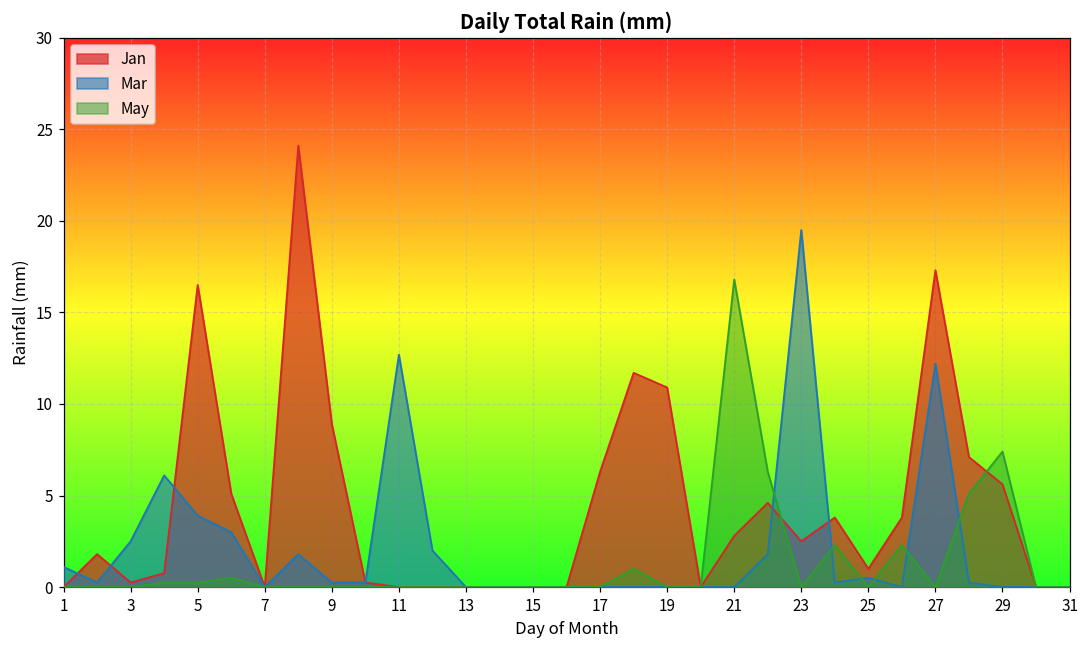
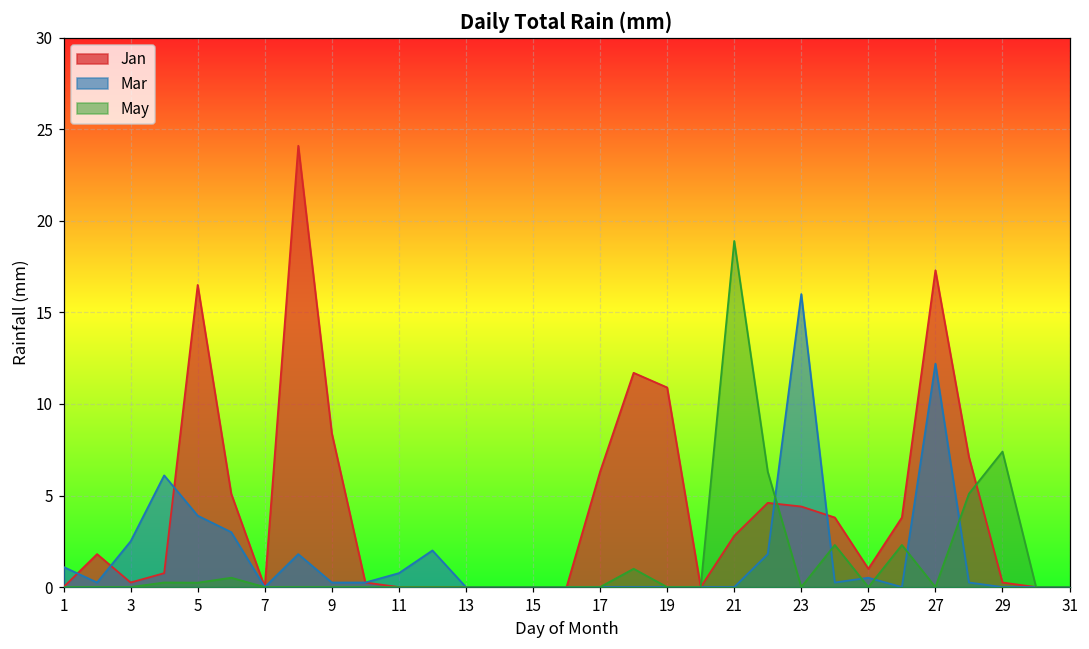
Jan, 9: 8.9 -> 8.4
Mar, 11: 12.7 -> 0.8
May, 21: 16.8 -> 18.9
Jan, 23: 2.5 -> 4.4
Mar, 23: 19.5 -> 16.0
Jan, 29: 5.6 -> 0.3
